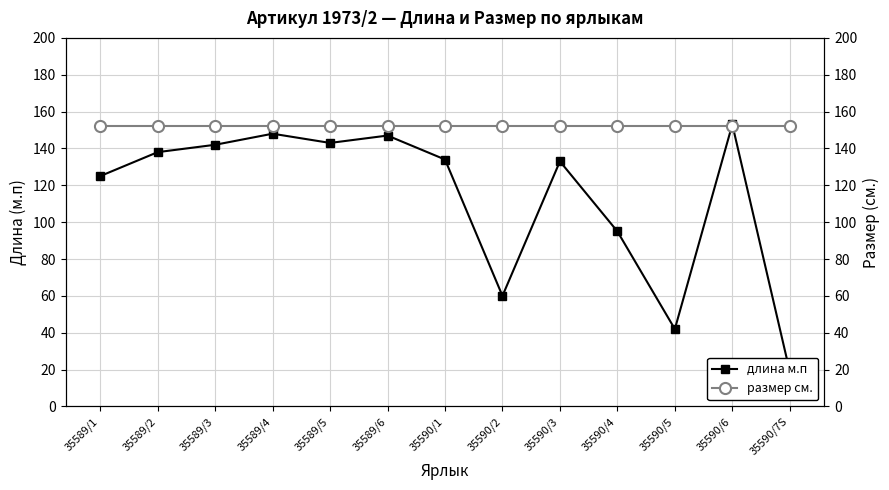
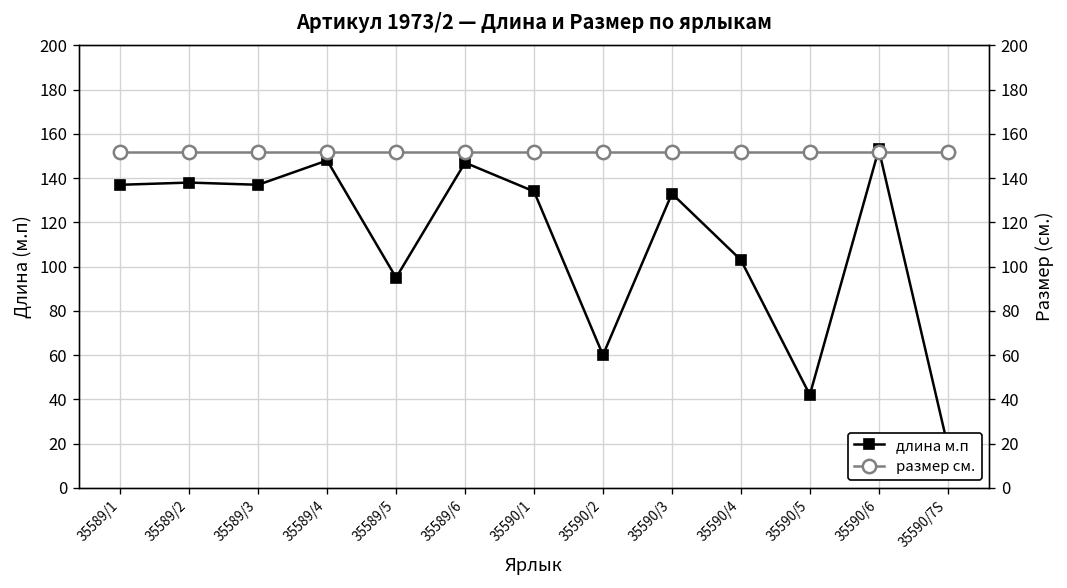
длина м.п, 35589/1: 125 -> 137
длина м.п, 35589/3: 142 -> 137
длина м.п, 35589/5: 143 -> 95
длина м.п, 35590/4: 95 -> 103
